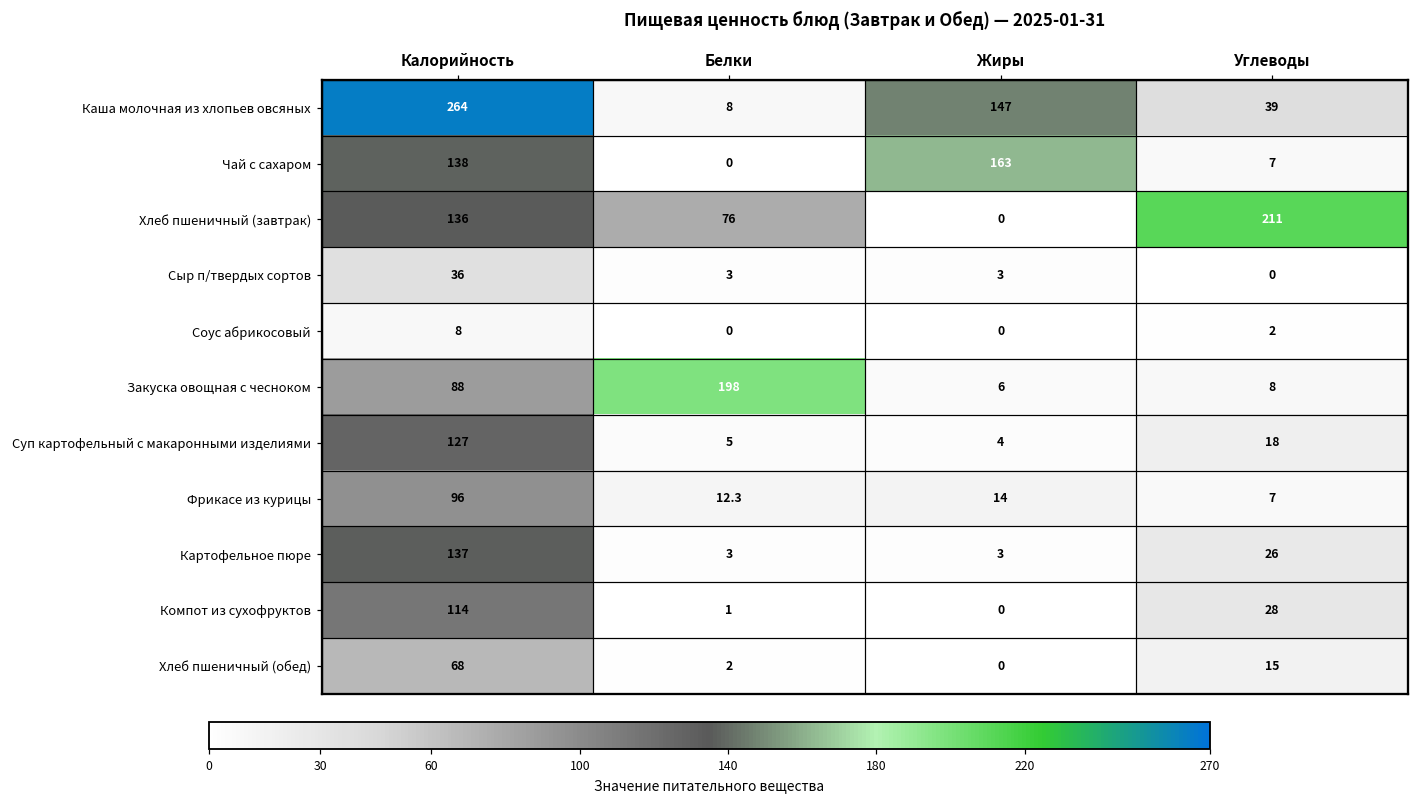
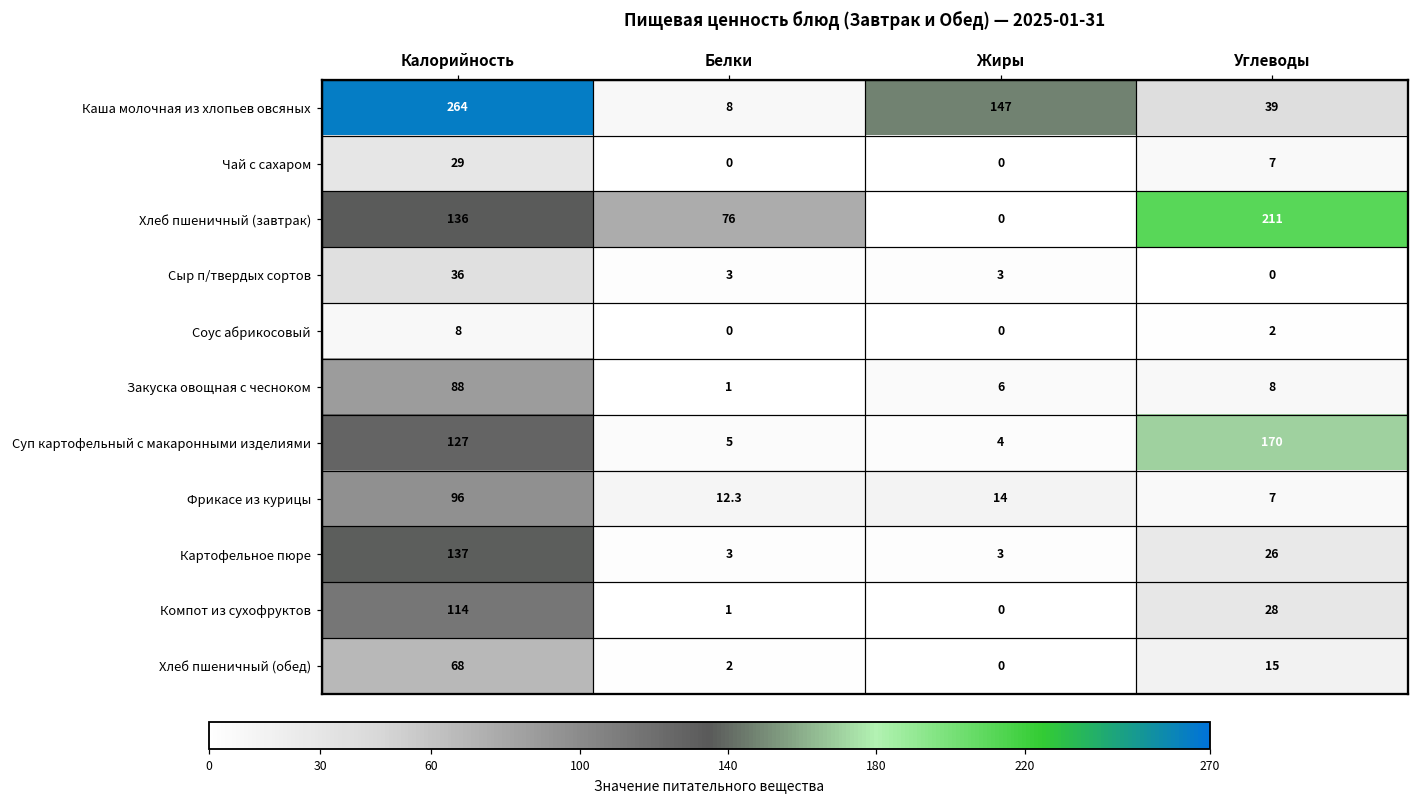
Чай с сахаром, Калорийность: 138 -> 29
Чай с сахаром, Жиры: 163 -> 0
Закуска овощная с чесноком, Белки: 198 -> 1
Суп картофельный с макаронными изделиями, Углеводы: 18 -> 170
